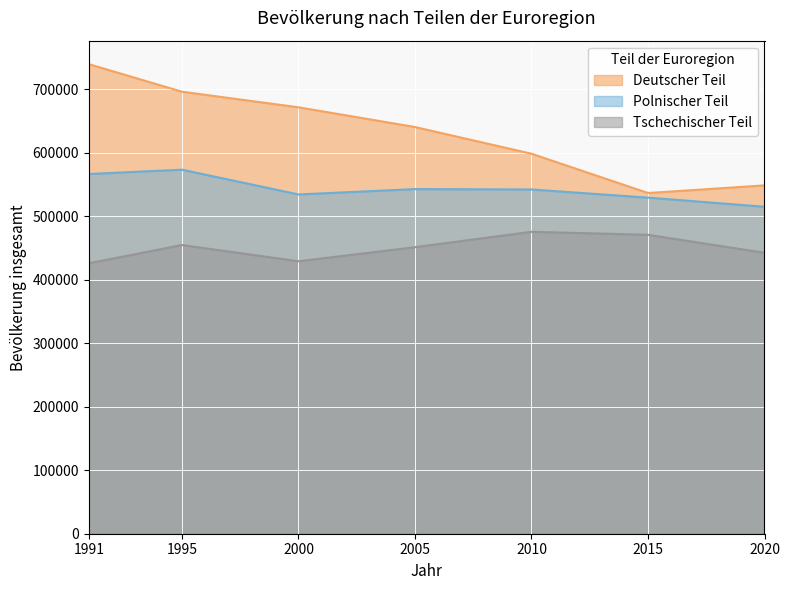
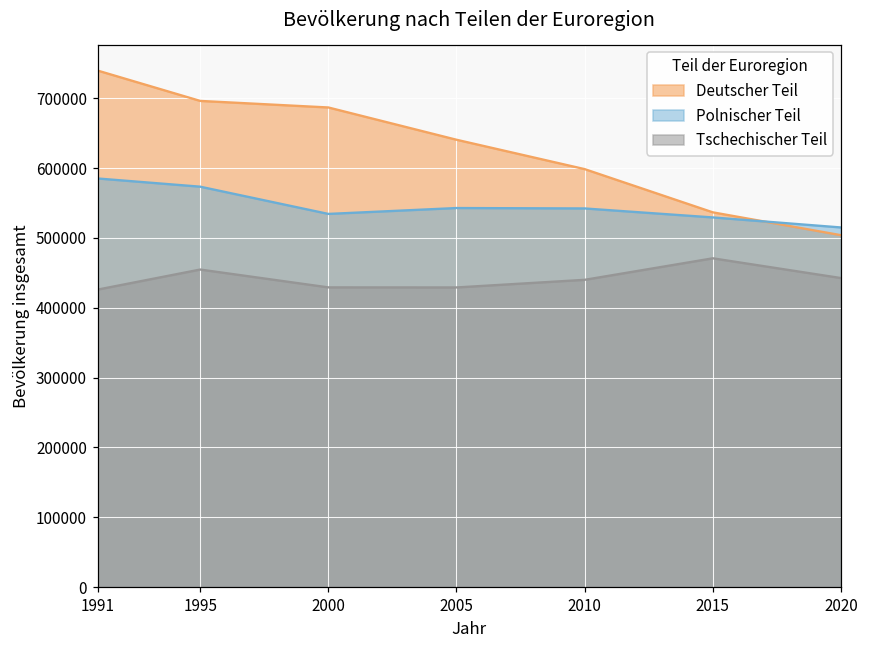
Polnischer Teil, 1991: 570000 -> 590000
Deutscher Teil, 2000: 670000 -> 690000
Tschechischer Teil, 2005: 450000 -> 430000
Tschechischer Teil, 2010: 480000 -> 440000
Deutscher Teil, 2020: 550000 -> 500000
